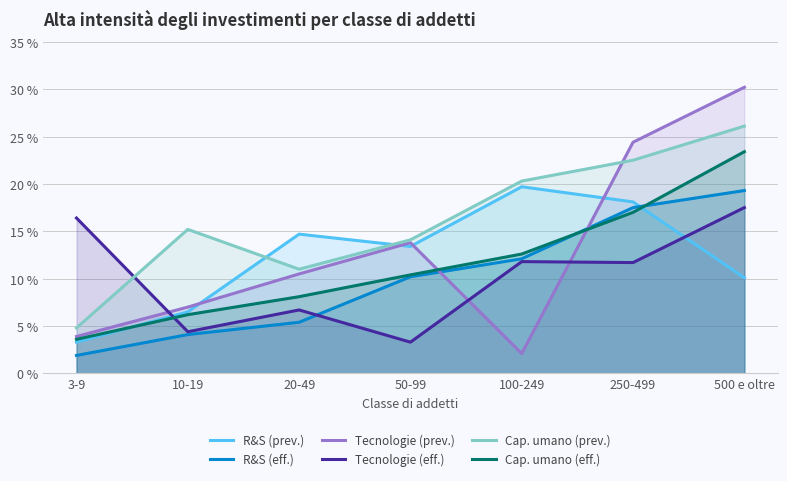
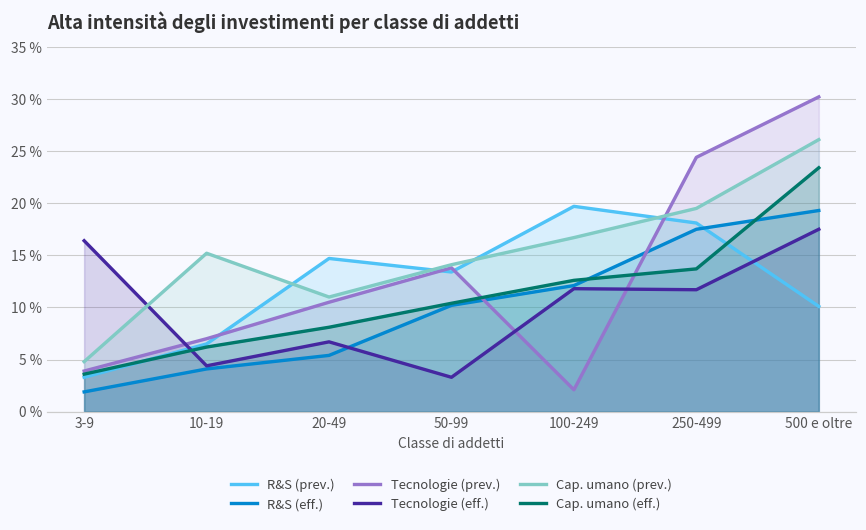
Cap. umano (prev.), 100-249: 20 % -> 17 %
Cap. umano (prev.), 250-499: 23 % -> 20 %
Cap. umano (eff.), 250-499: 17 % -> 14 %
